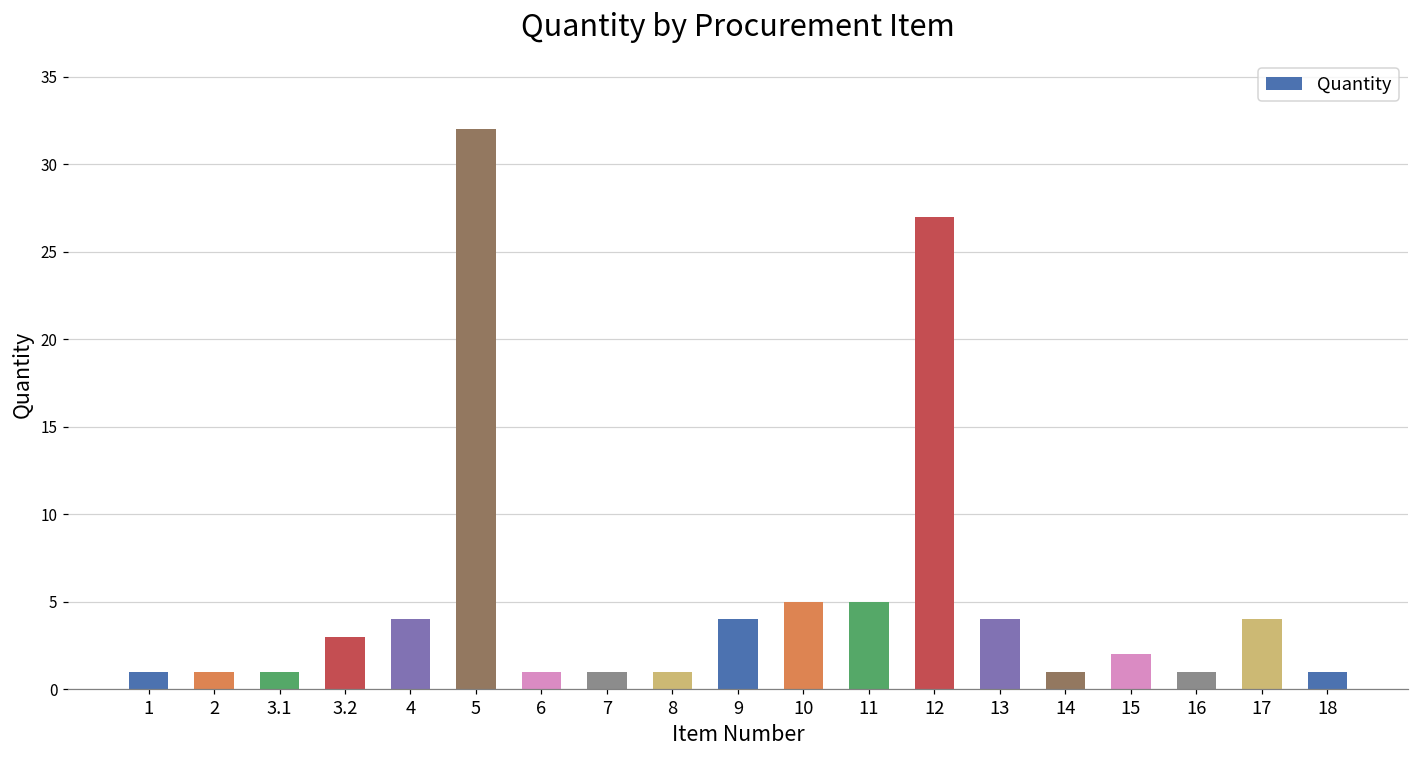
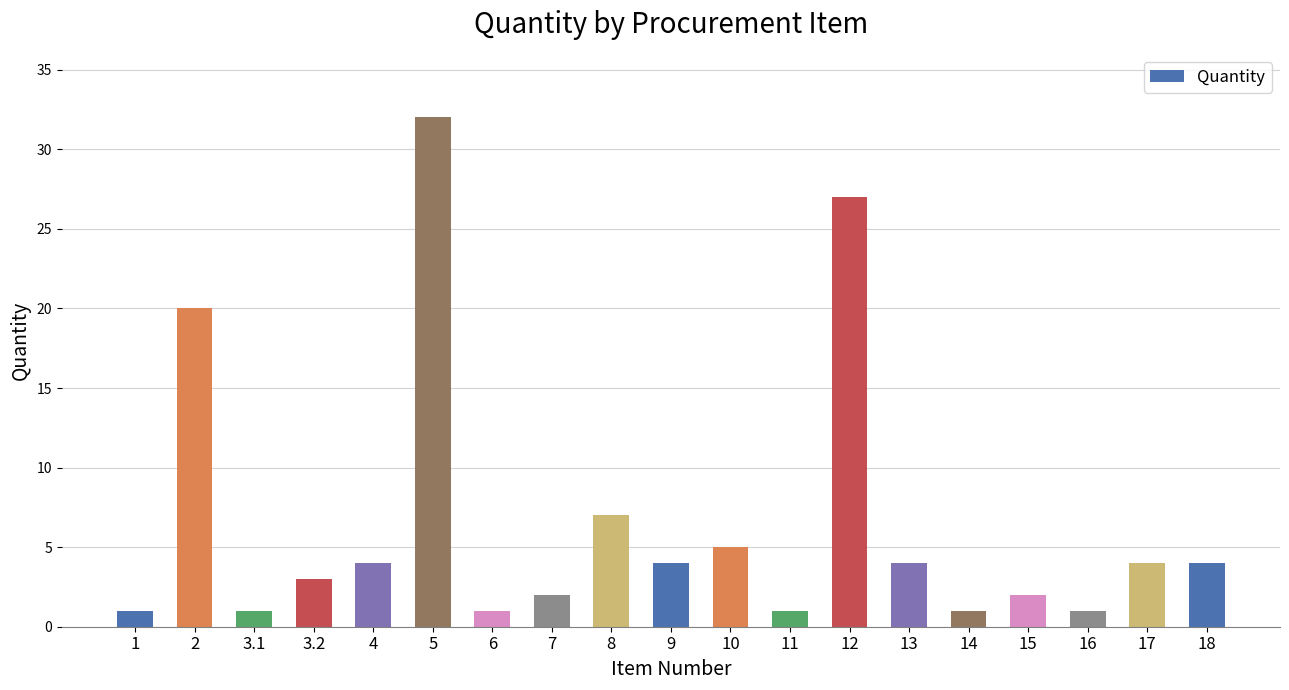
2: 1 -> 20
7: 1 -> 2
8: 1 -> 7
11: 5 -> 1
18: 1 -> 4
